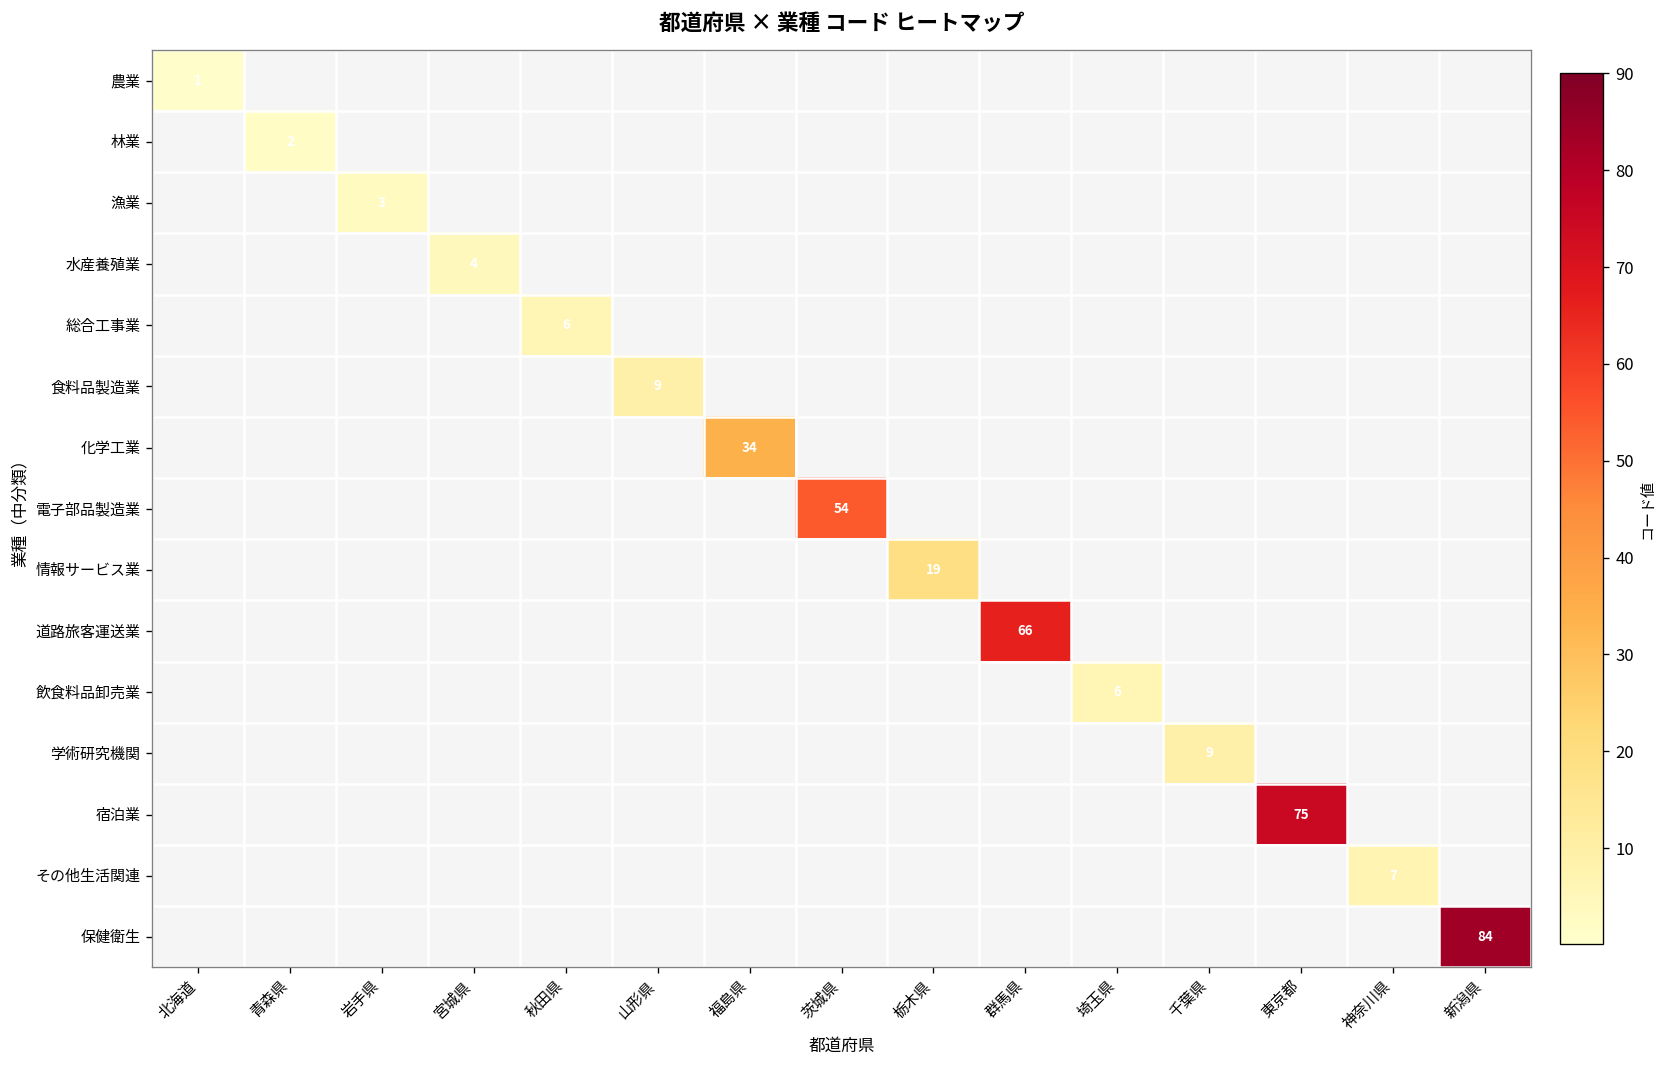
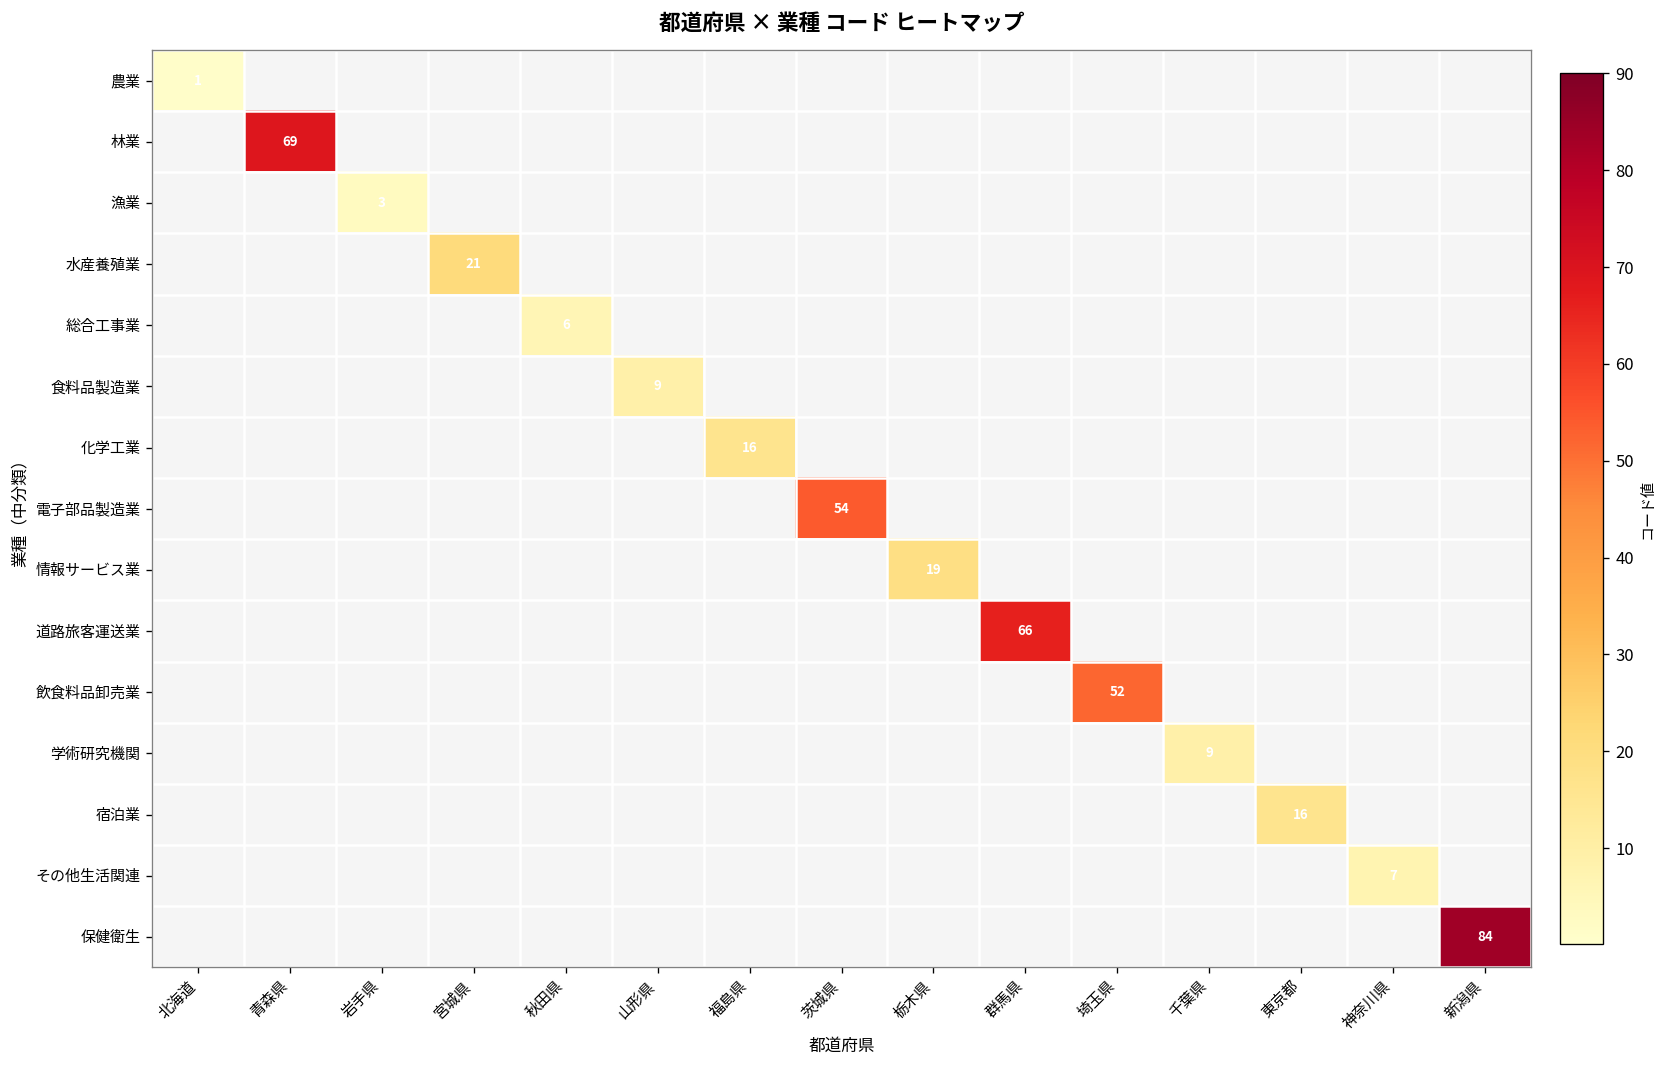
林業, 青森県: 2 -> 69
水産養殖業, 宮城県: 4 -> 21
化学工業, 福島県: 34 -> 16
飲食料品卸売業, 埼玉県: 6 -> 52
宿泊業, 東京都: 75 -> 16
